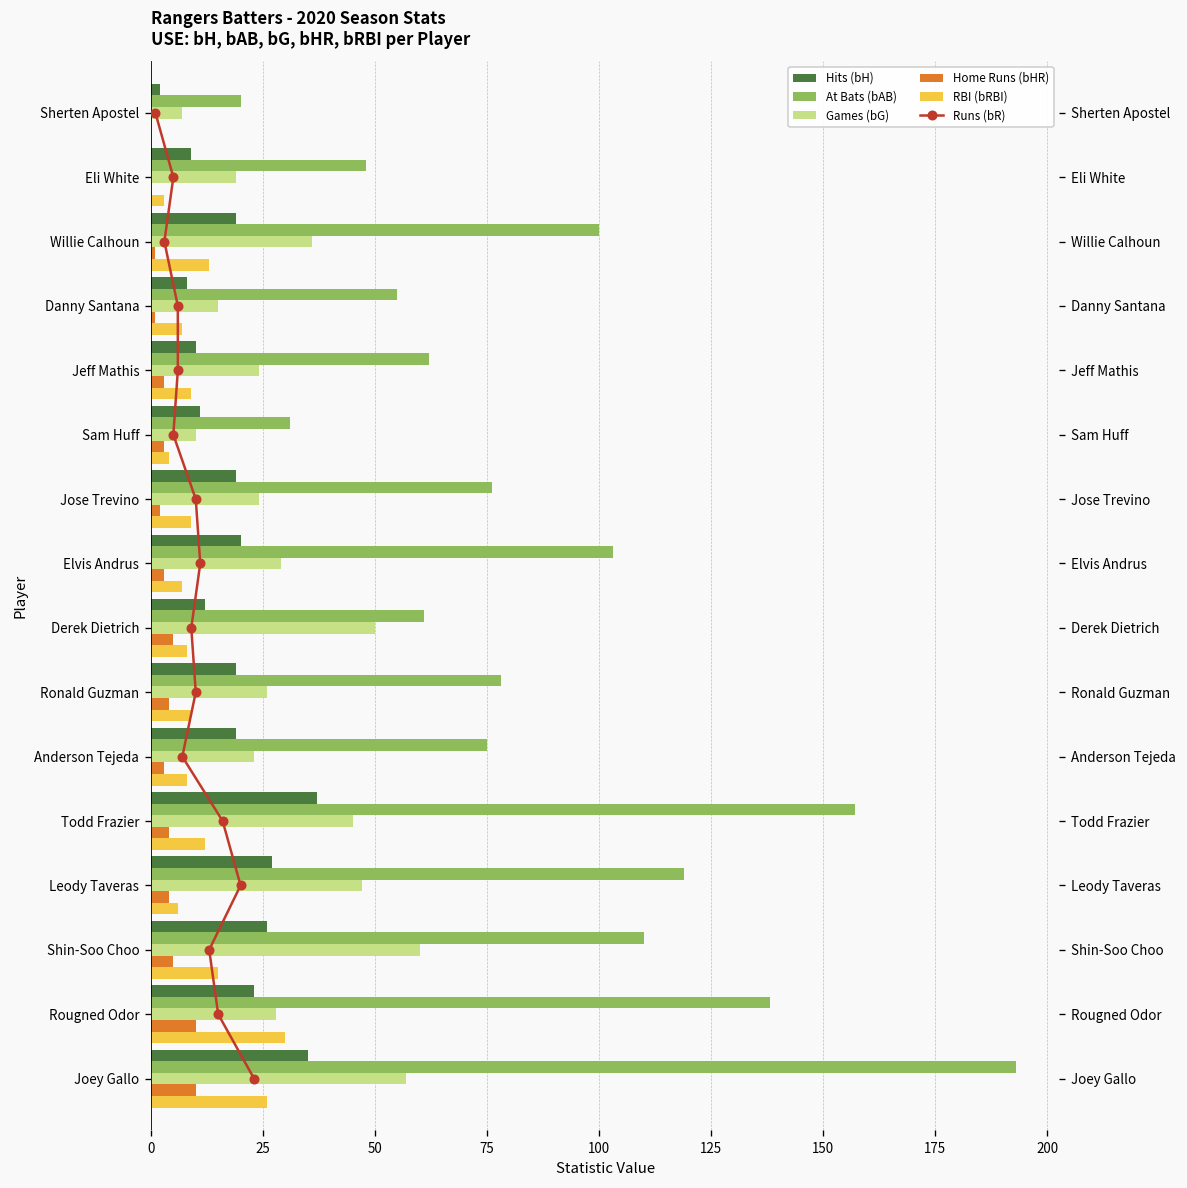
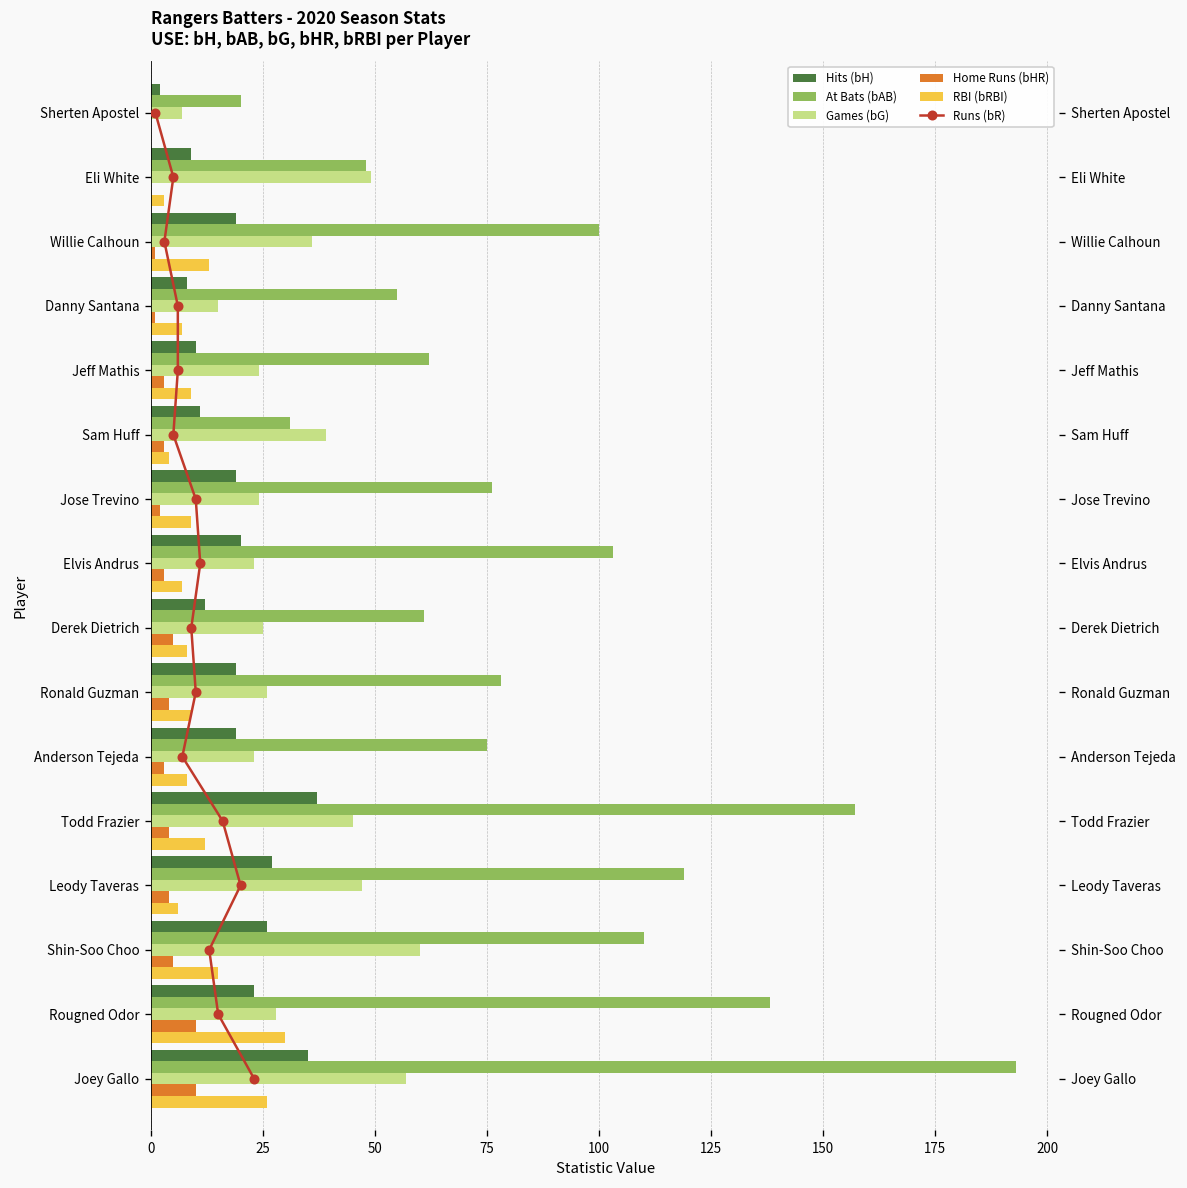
Games (bG), Eli White: 19 -> 49
Games (bG), Sam Huff: 10 -> 39
Games (bG), Elvis Andrus: 29 -> 23
Games (bG), Derek Dietrich: 50 -> 25
